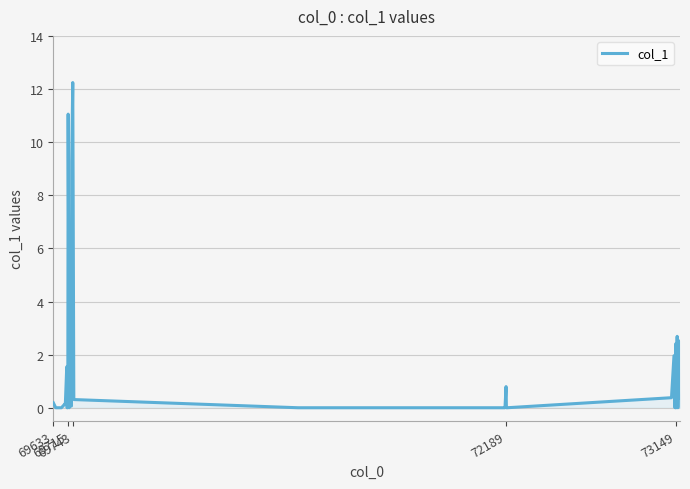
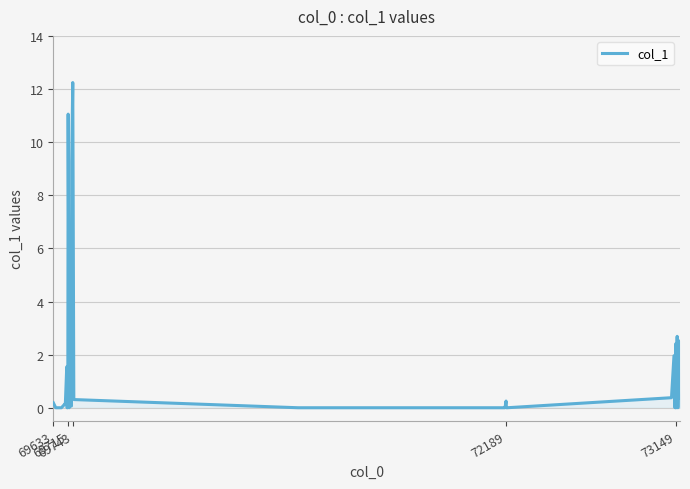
72189: 0.8 -> 0.3
